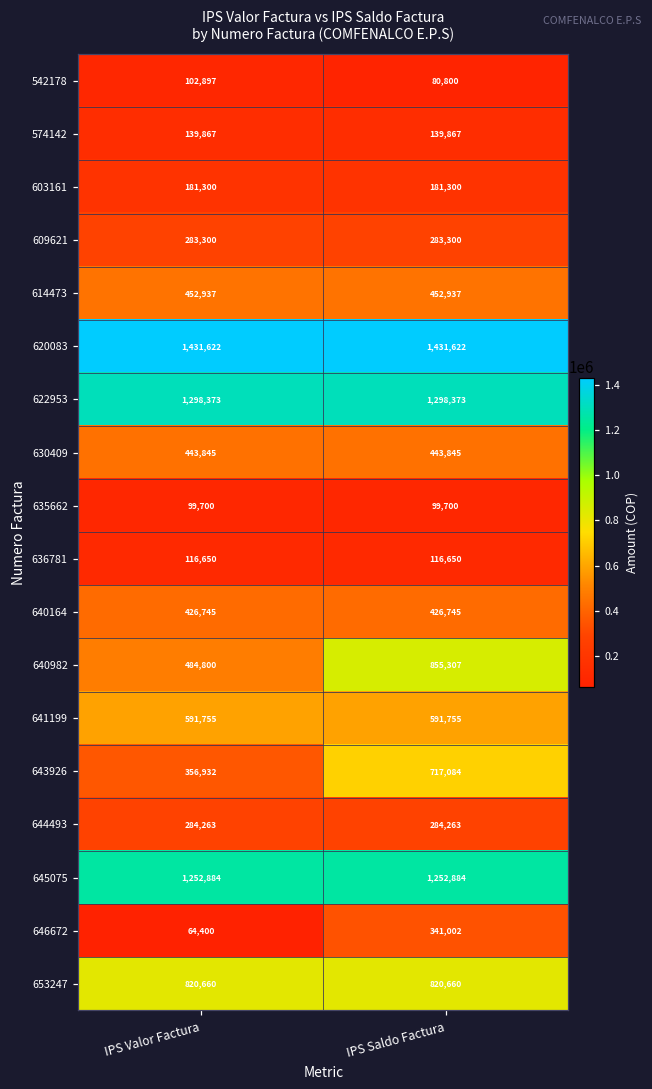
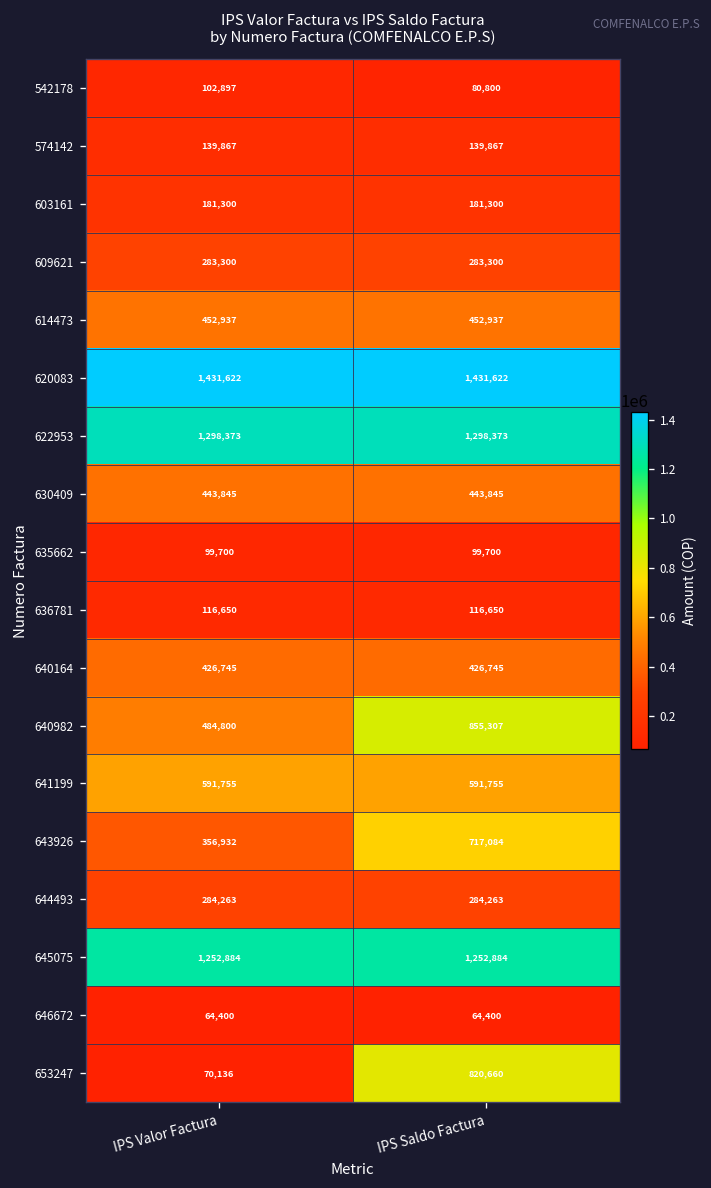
646672, IPS Saldo Factura: 341,002 -> 64,400
653247, IPS Valor Factura: 820,660 -> 70,136
